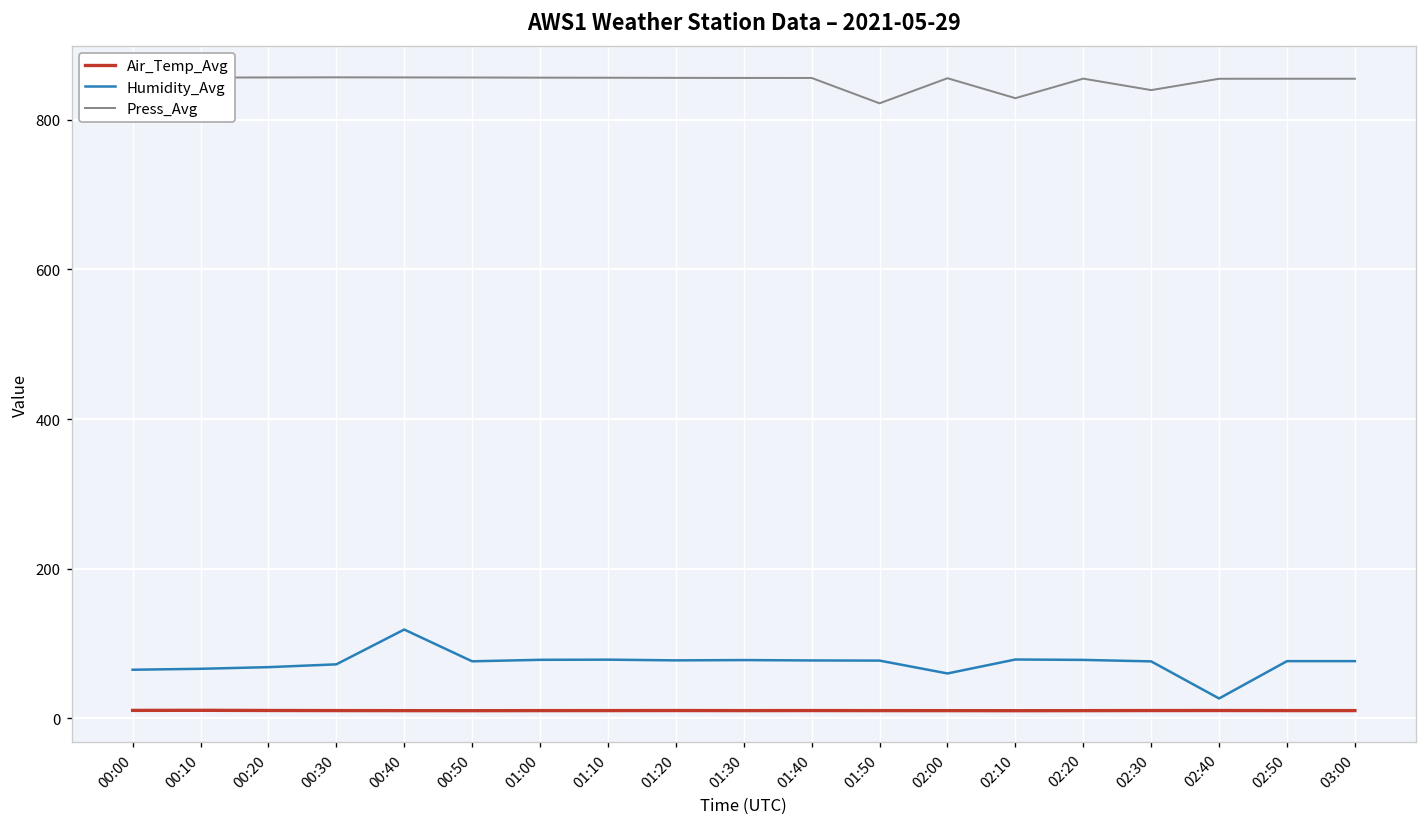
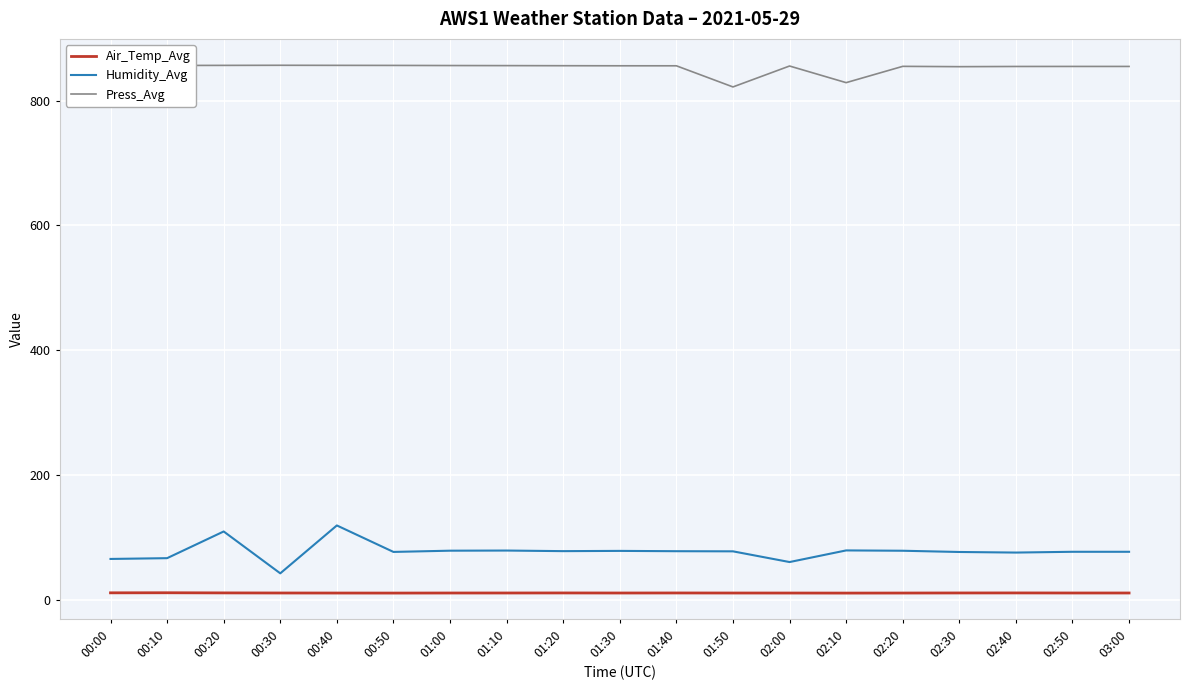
Humidity_Avg, 00:20: 70 -> 110
Humidity_Avg, 00:30: 70 -> 40
Press_Avg, 02:30: 840 -> 850
Humidity_Avg, 02:40: 30 -> 80
